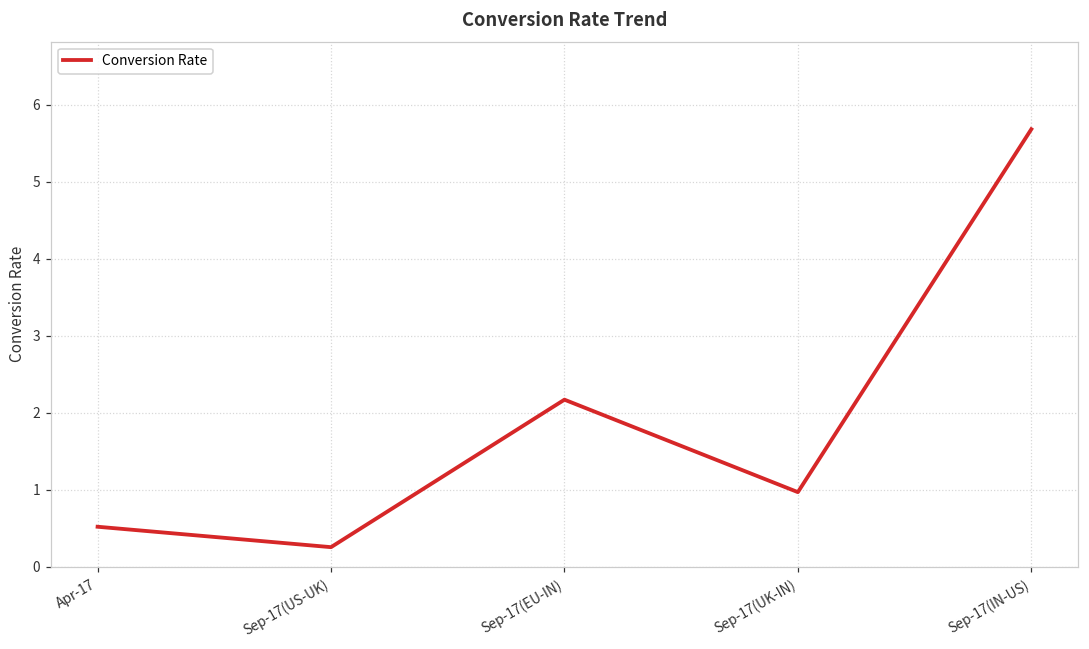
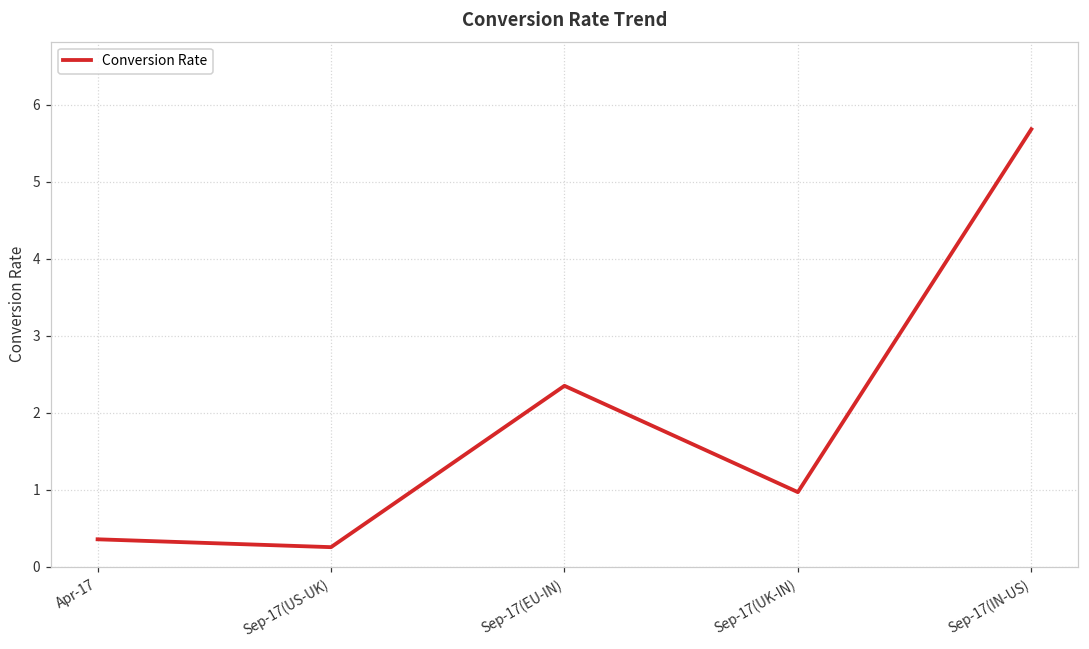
Apr-17: 0.5 -> 0.4
Sep-17(EU-IN): 2.2 -> 2.4
